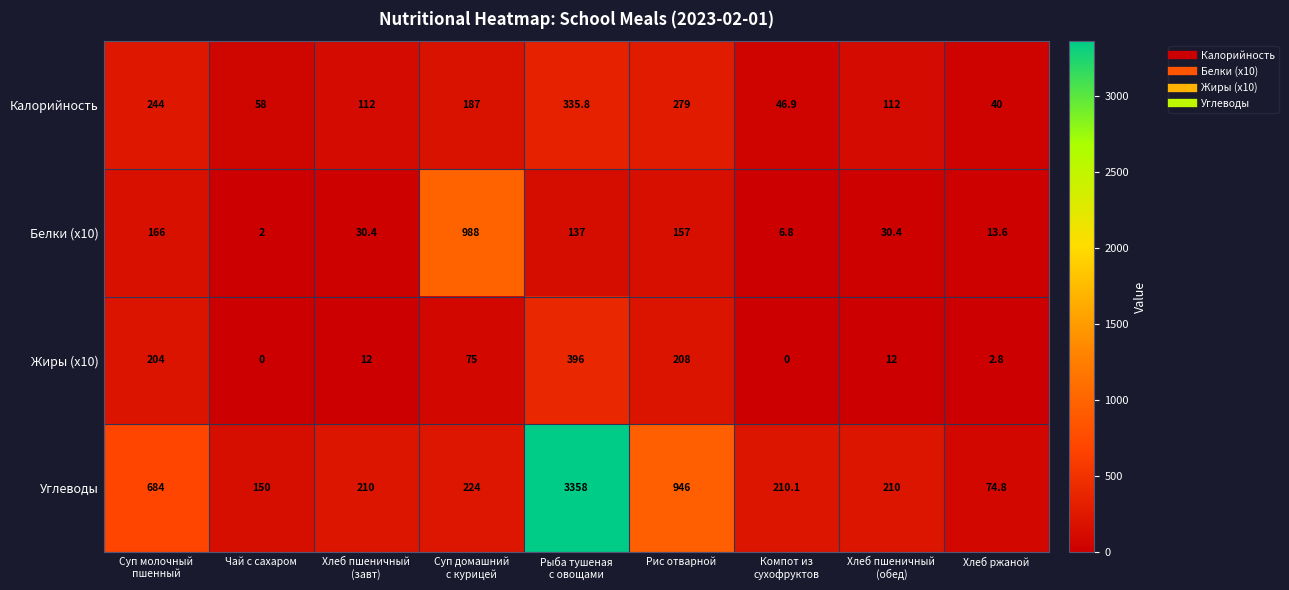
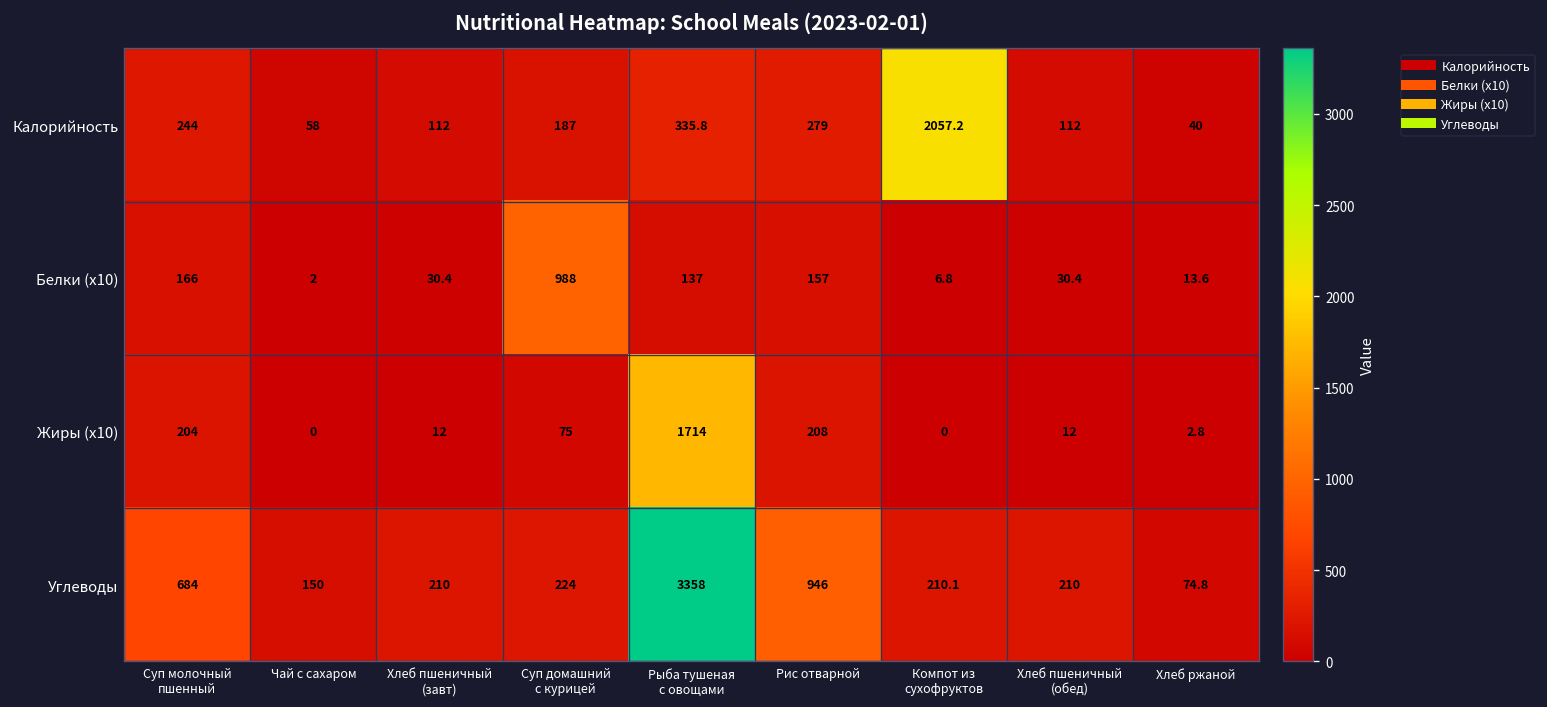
Калорийность, Компот из сухофруктов: 46.9 -> 2057.2
Жиры (x10), Рыба тушеная с овощами: 396 -> 1714
